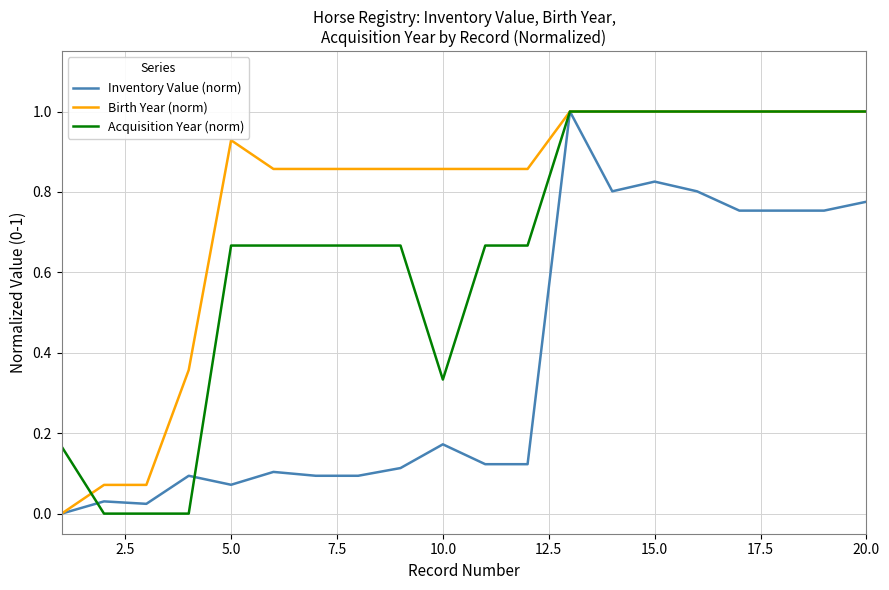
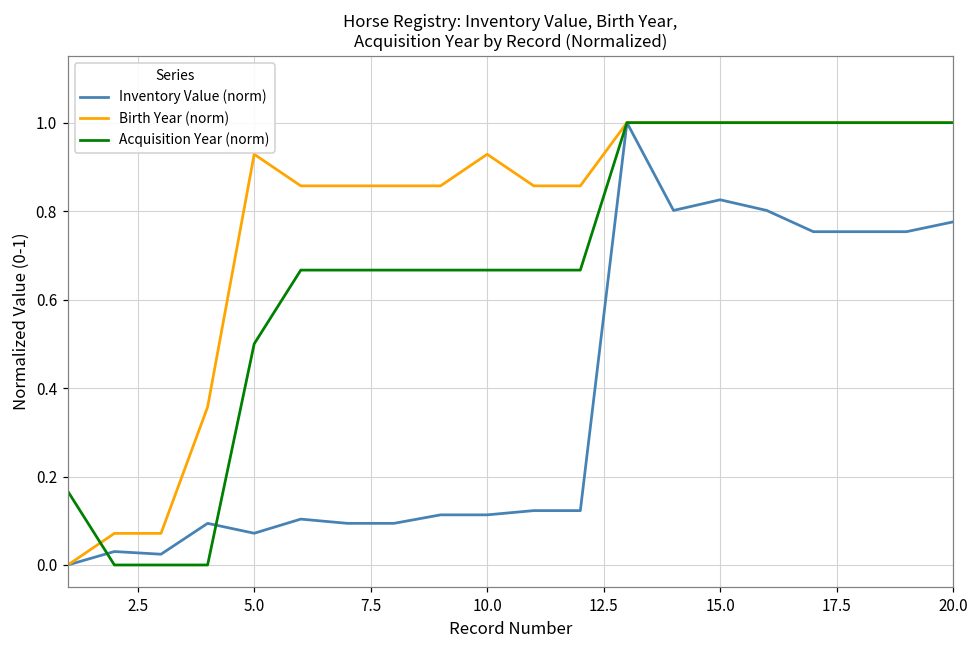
Acquisition Year (norm), 5.0: 0.67 -> 0.50
Inventory Value (norm), 10.0: 0.17 -> 0.11
Birth Year (norm), 10.0: 0.86 -> 0.93
Acquisition Year (norm), 10.0: 0.33 -> 0.67
